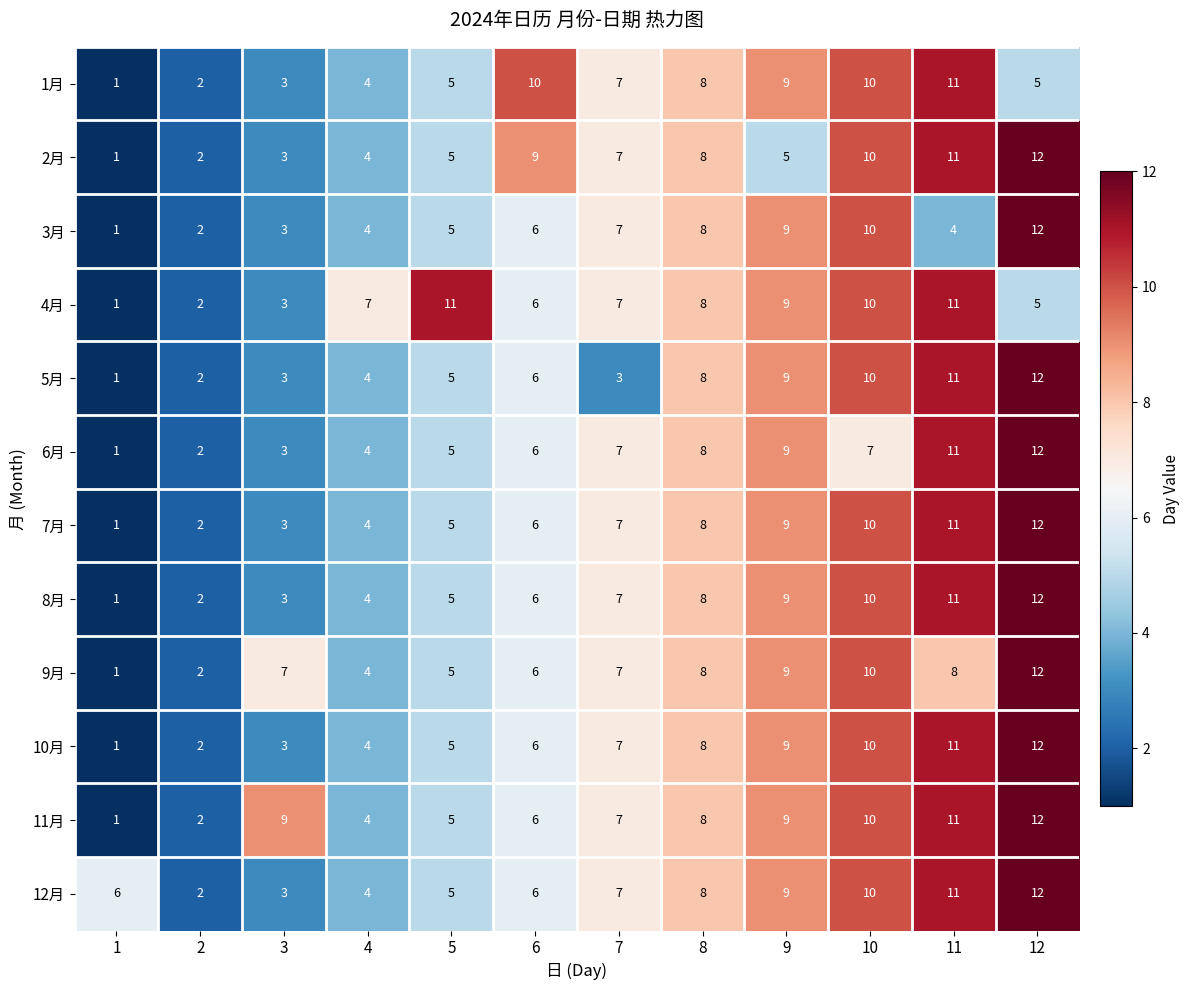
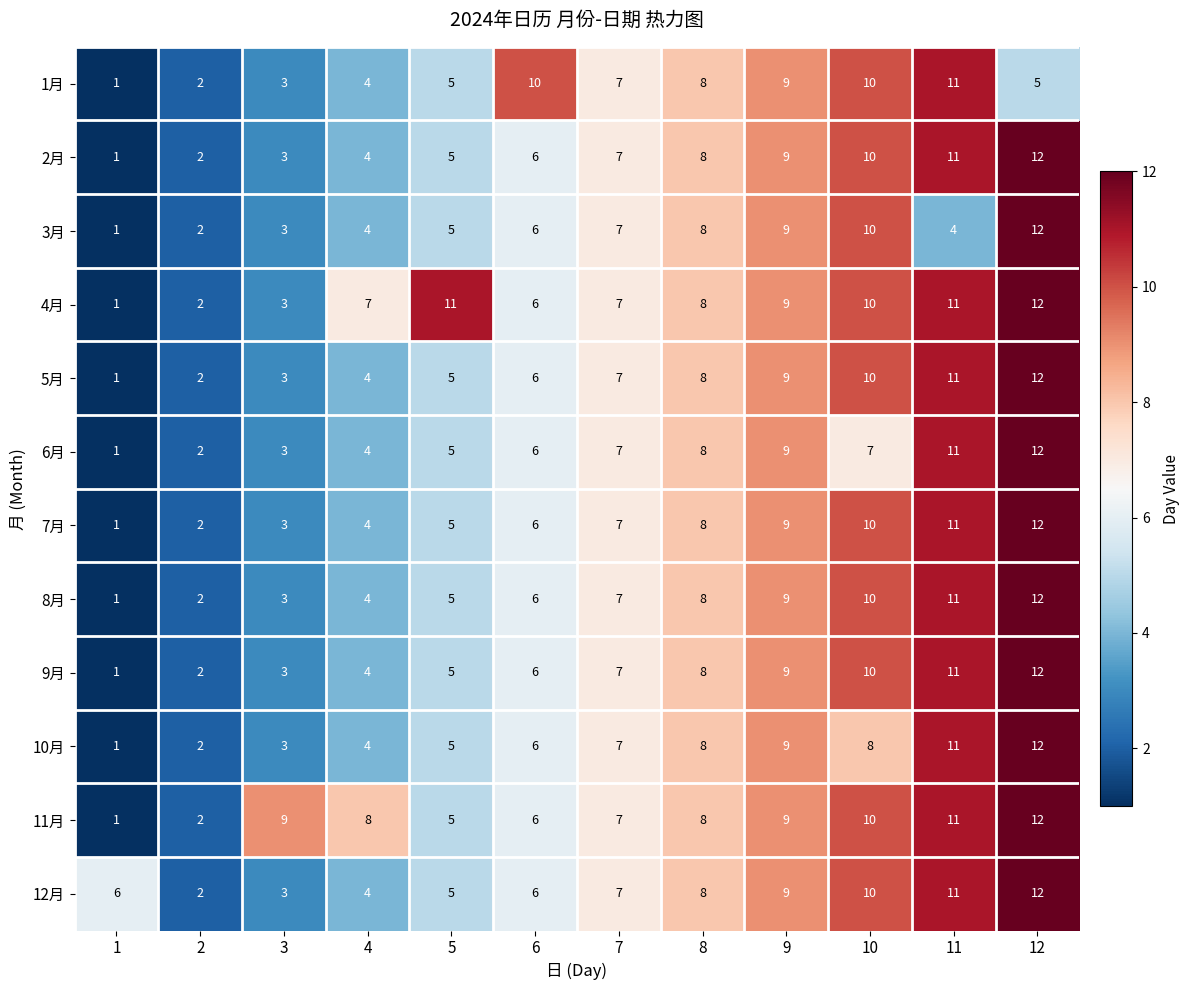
2月, 6: 9 -> 6
2月, 9: 5 -> 9
4月, 12: 5 -> 12
5月, 7: 3 -> 7
9月, 3: 7 -> 3
9月, 11: 8 -> 11
10月, 10: 10 -> 8
11月, 4: 4 -> 8
